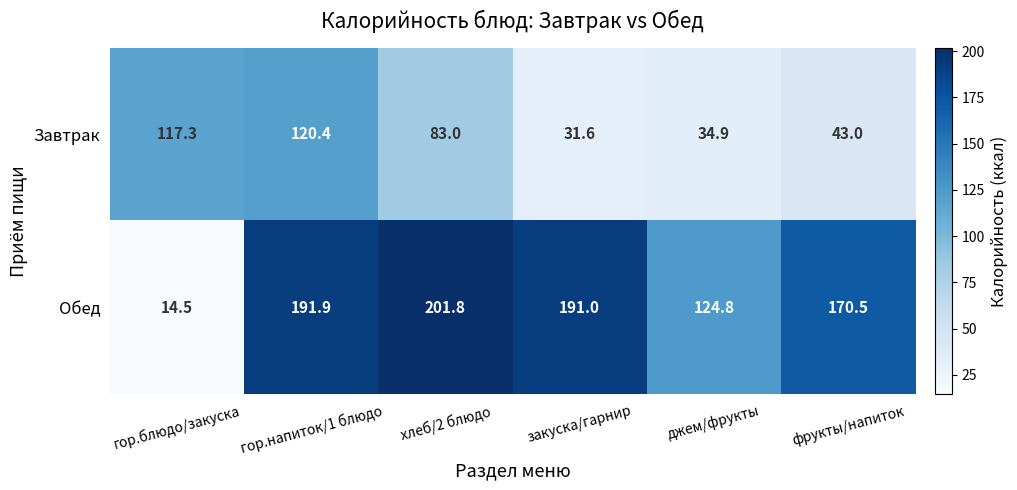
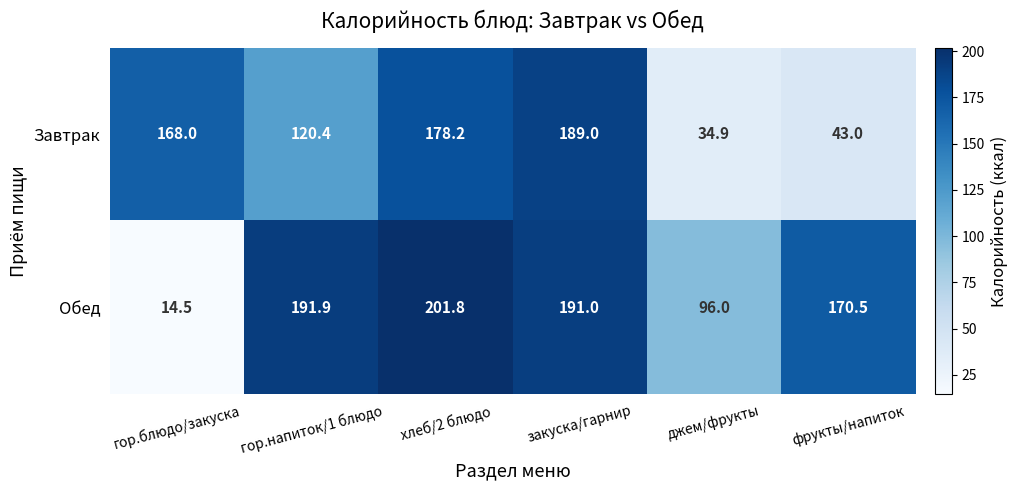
Завтрак, гор.блюдо/закуска: 117.3 -> 168.0
Завтрак, хлеб/2 блюдо: 83.0 -> 178.2
Завтрак, закуска/гарнир: 31.6 -> 189.0
Обед, джем/фрукты: 124.8 -> 96.0
